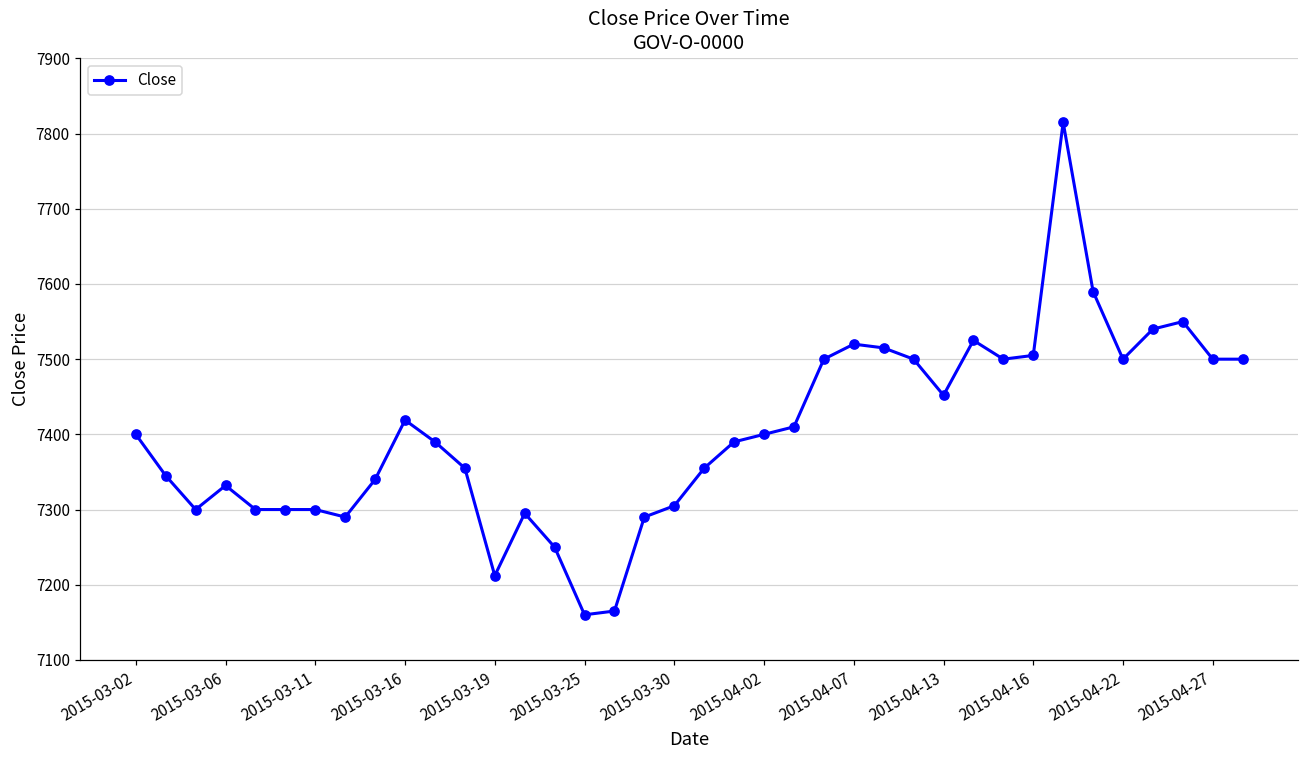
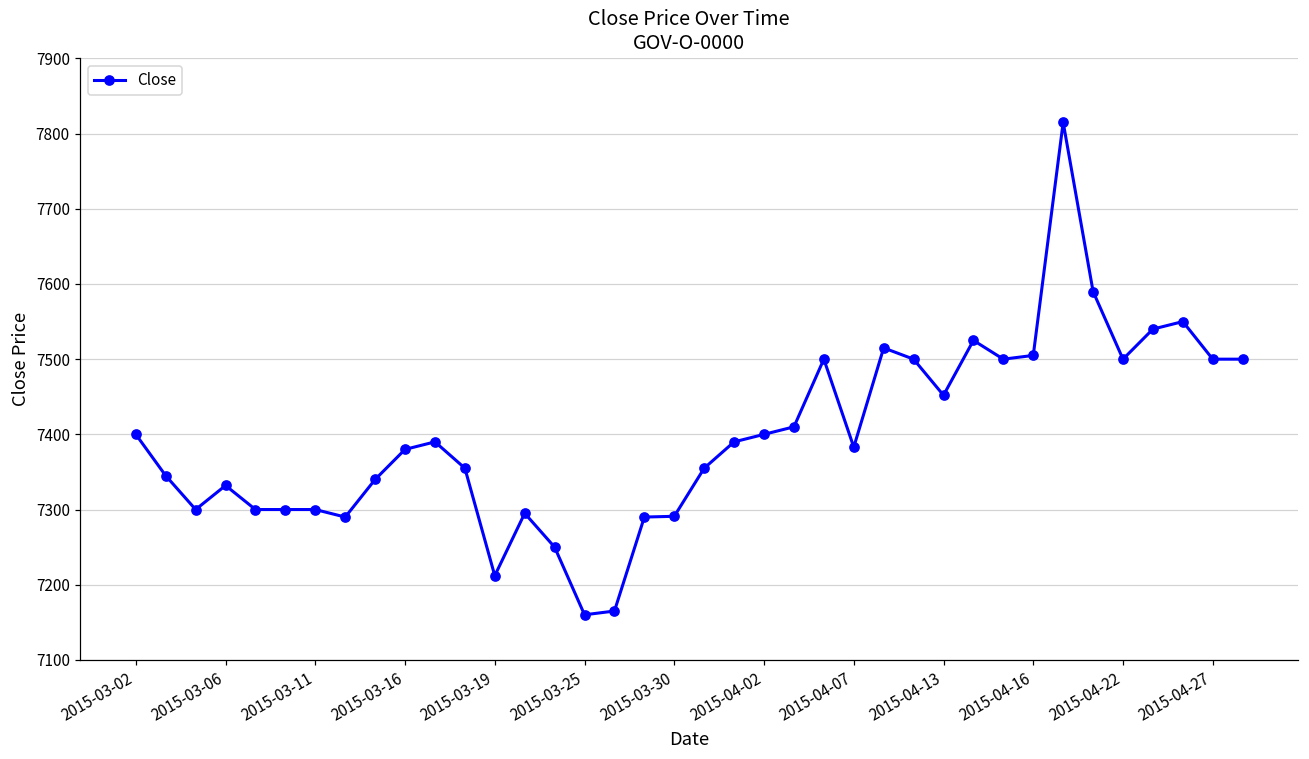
2015-03-16: 7420 -> 7380
2015-03-30: 7310 -> 7290
2015-04-07: 7520 -> 7380
